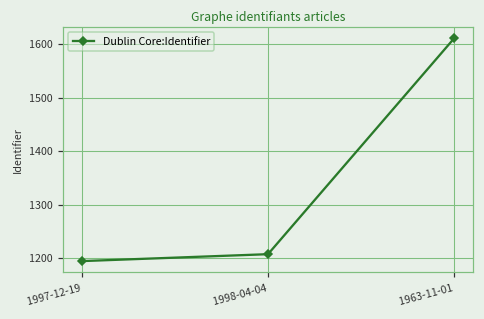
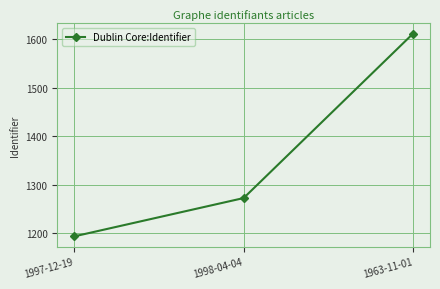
1998-04-04: 1210 -> 1270
